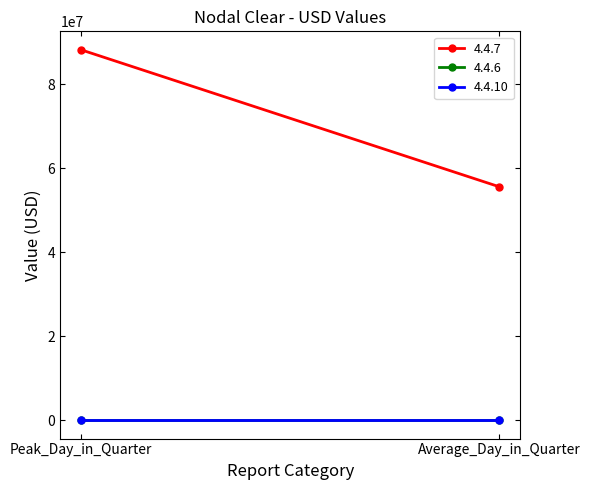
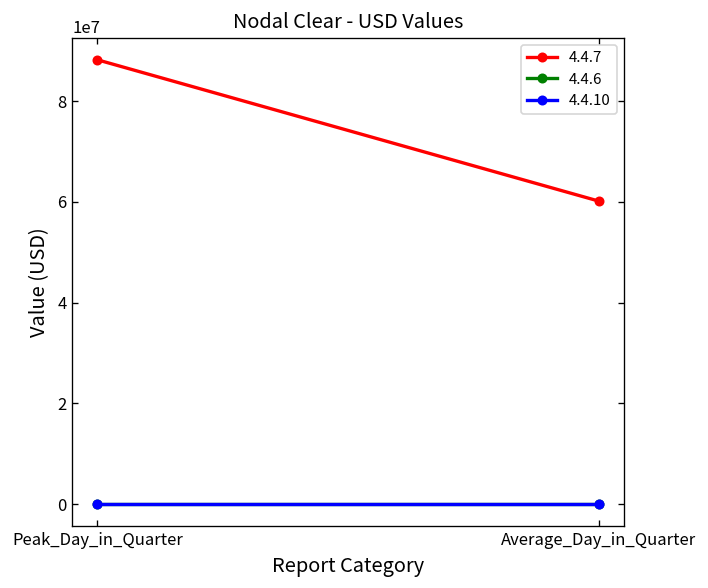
4.4.7, Average_Day_in_Quarter: 56000000 -> 60000000
